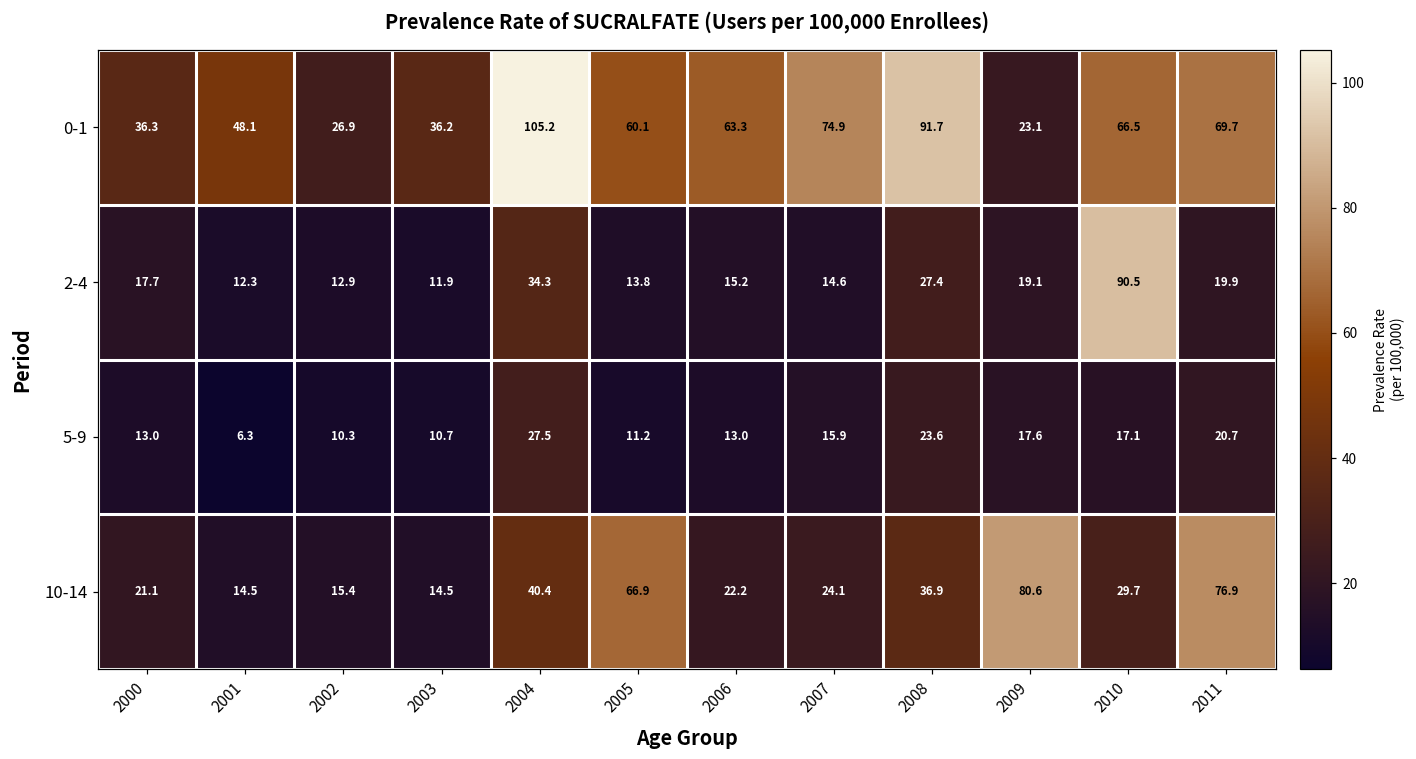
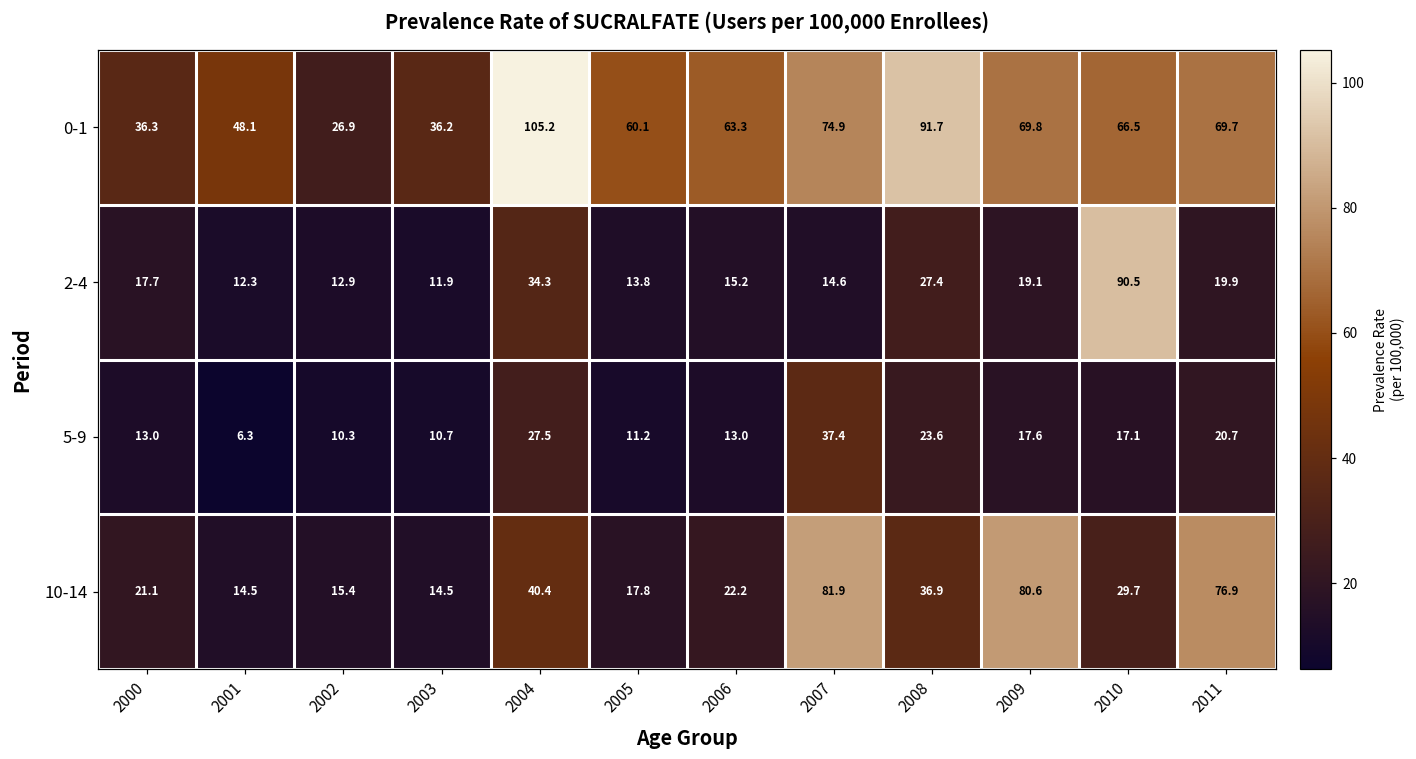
0-1, 2009: 23.1 -> 69.8
5-9, 2007: 15.9 -> 37.4
10-14, 2005: 66.9 -> 17.8
10-14, 2007: 24.1 -> 81.9
